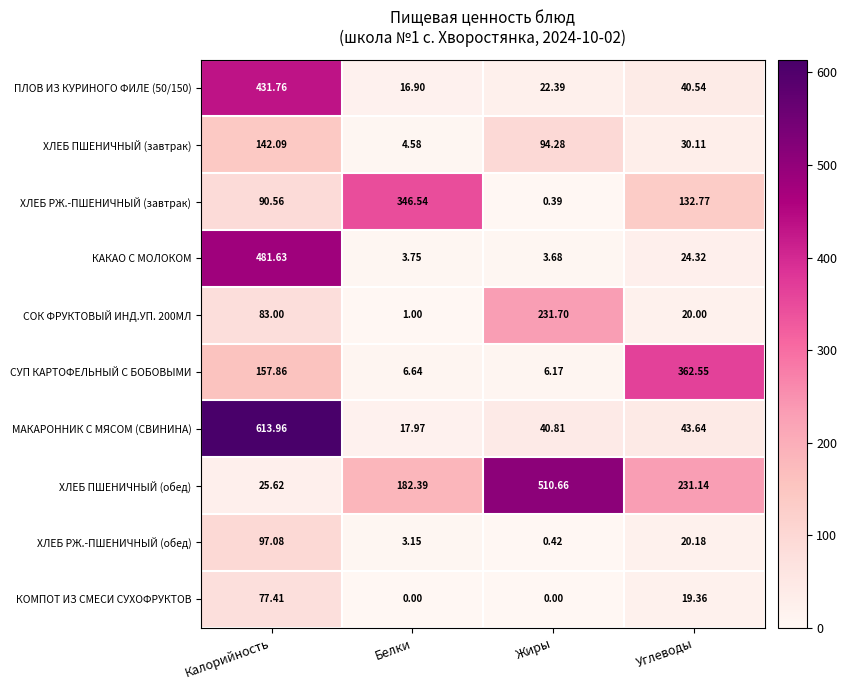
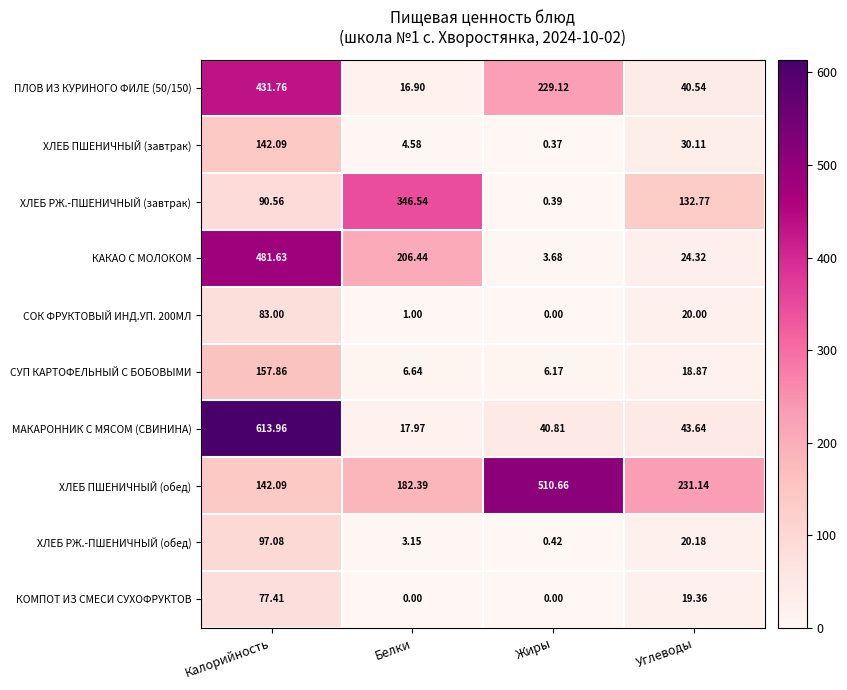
ПЛОВ ИЗ КУРИНОГО ФИЛЕ (50/150), Жиры: 22.39 -> 229.12
ХЛЕБ ПШЕНИЧНЫЙ (завтрак), Жиры: 94.28 -> 0.37
КАКАО С МОЛОКОМ, Белки: 3.75 -> 206.44
СОК ФРУКТОВЫЙ ИНД.УП. 200МЛ, Жиры: 231.70 -> 0.00
СУП КАРТОФЕЛЬНЫЙ С БОБОВЫМИ, Углеводы: 362.55 -> 18.87
ХЛЕБ ПШЕНИЧНЫЙ (обед), Калорийность: 25.62 -> 142.09
